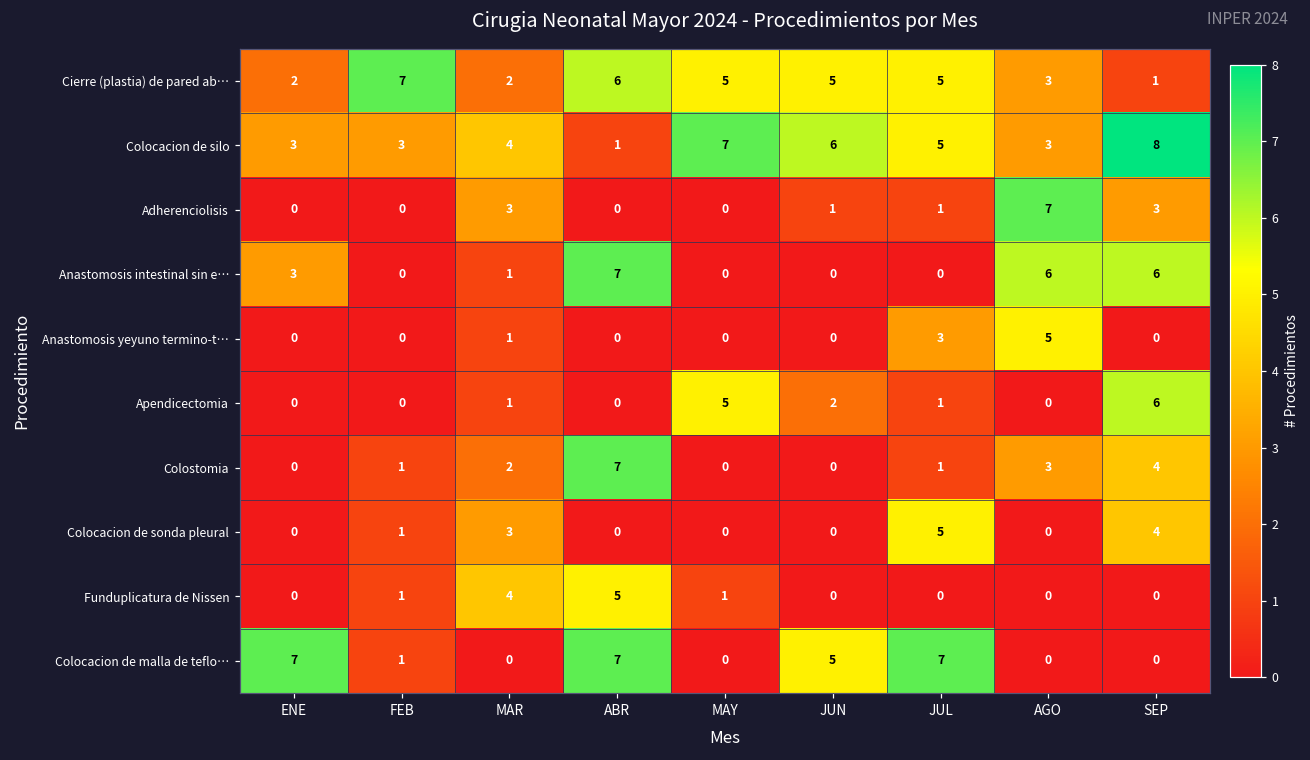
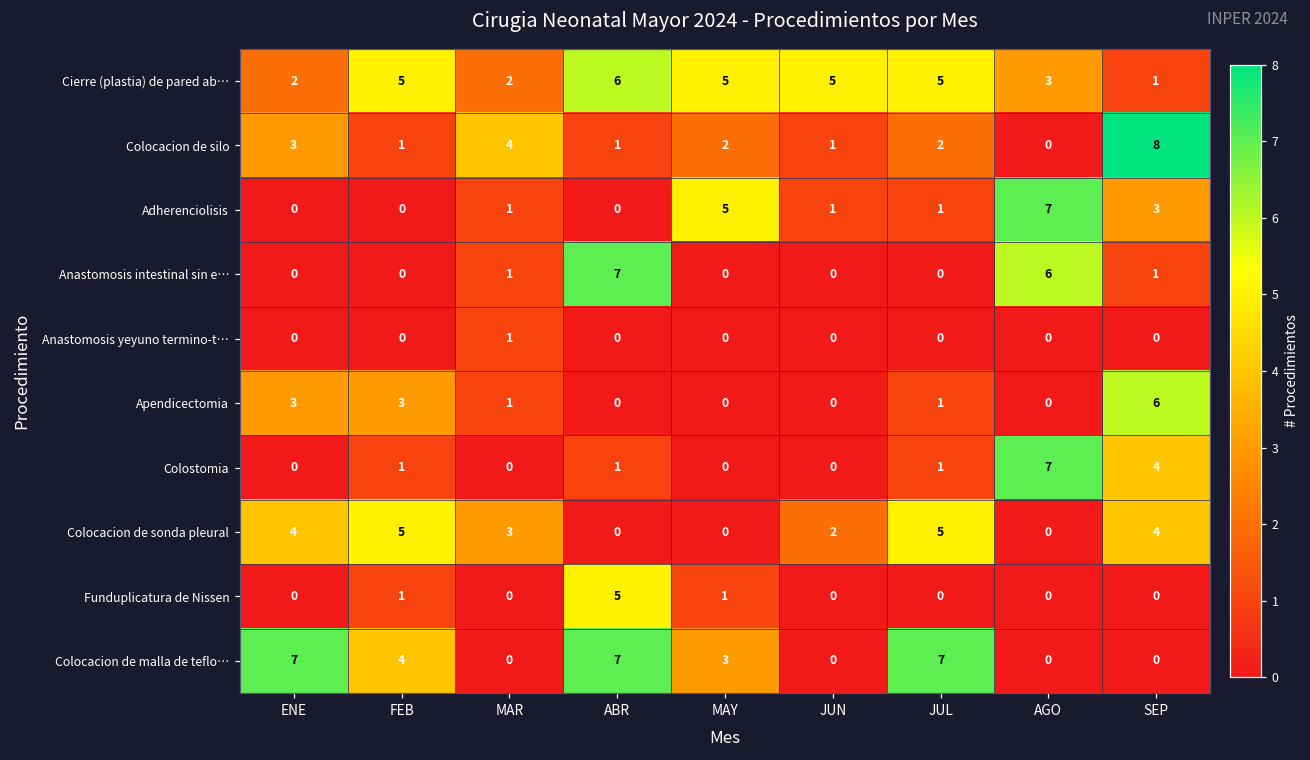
Cierre (plastia) de pared ab…, FEB: 7 -> 5
Colocacion de silo, FEB: 3 -> 1
Colocacion de silo, MAY: 7 -> 2
Colocacion de silo, JUN: 6 -> 1
Colocacion de silo, JUL: 5 -> 2
Colocacion de silo, AGO: 3 -> 0
Adherenciolisis, MAR: 3 -> 1
Adherenciolisis, MAY: 0 -> 5
Anastomosis intestinal sin e…, ENE: 3 -> 0
Anastomosis intestinal sin e…, SEP: 6 -> 1
Anastomosis yeyuno termino-t…, JUL: 3 -> 0
Anastomosis yeyuno termino-t…, AGO: 5 -> 0
Apendicectomia, ENE: 0 -> 3
Apendicectomia, FEB: 0 -> 3
Apendicectomia, MAY: 5 -> 0
Apendicectomia, JUN: 2 -> 0
Colostomia, MAR: 2 -> 0
Colostomia, ABR: 7 -> 1
Colostomia, AGO: 3 -> 7
Colocacion de sonda pleural, ENE: 0 -> 4
Colocacion de sonda pleural, FEB: 1 -> 5
Colocacion de sonda pleural, JUN: 0 -> 2
Funduplicatura de Nissen, MAR: 4 -> 0
Colocacion de malla de teflo…, FEB: 1 -> 4
Colocacion de malla de teflo…, MAY: 0 -> 3
Colocacion de malla de teflo…, JUN: 5 -> 0
